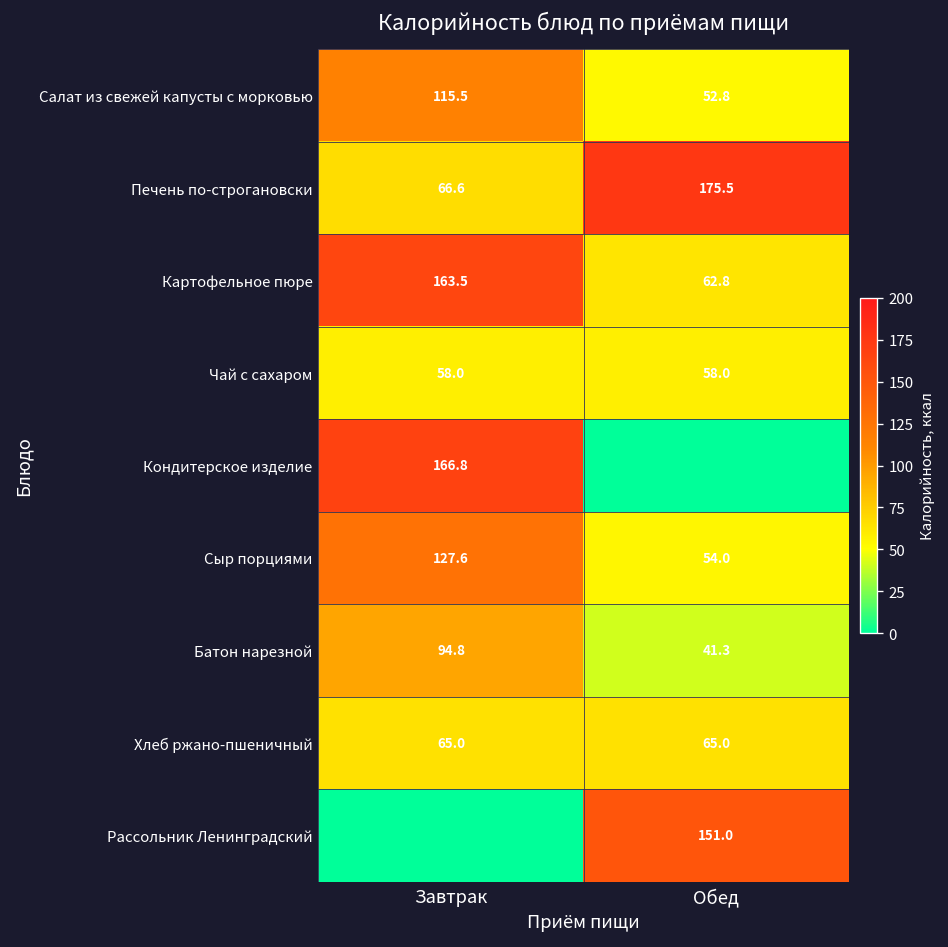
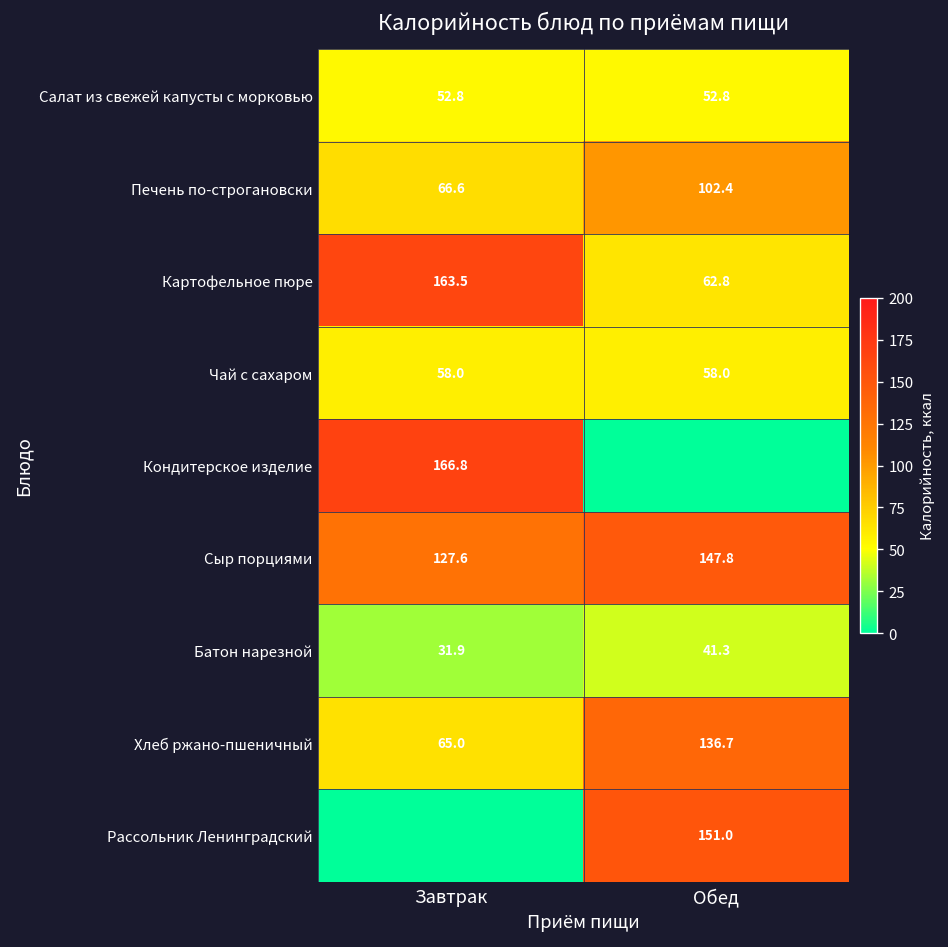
Салат из свежей капусты с морковью, Завтрак: 115.5 -> 52.8
Печень по-строгановски, Обед: 175.5 -> 102.4
Сыр порциями, Обед: 54.0 -> 147.8
Батон нарезной, Завтрак: 94.8 -> 31.9
Хлеб ржано-пшеничный, Обед: 65.0 -> 136.7
